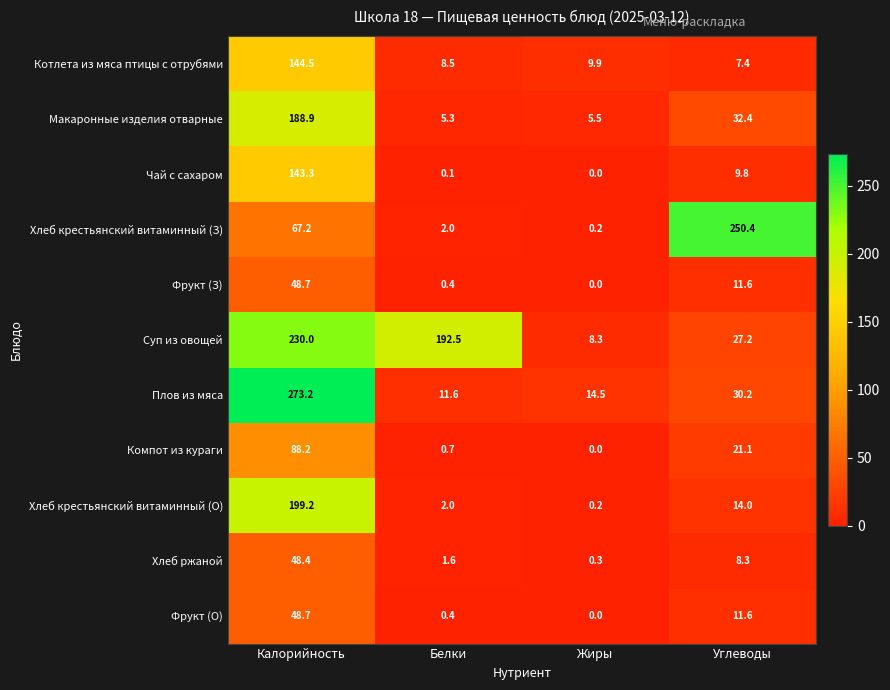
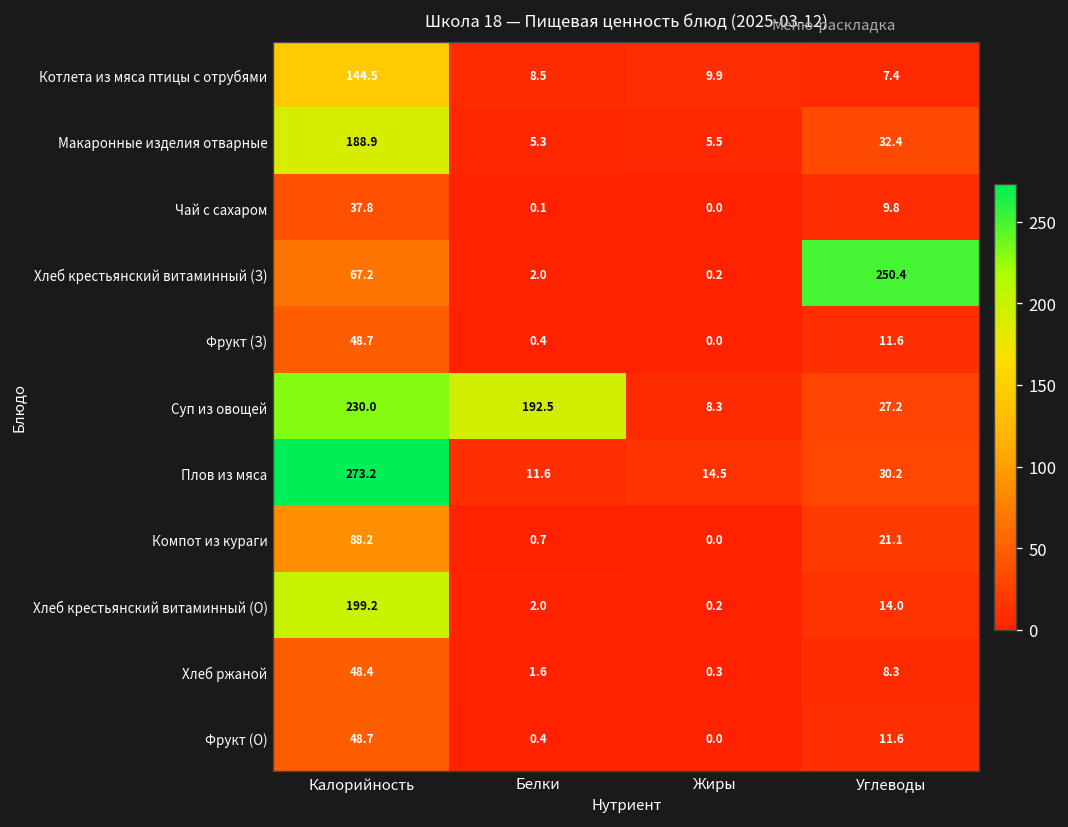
Чай с сахаром, Калорийность: 143.3 -> 37.8
